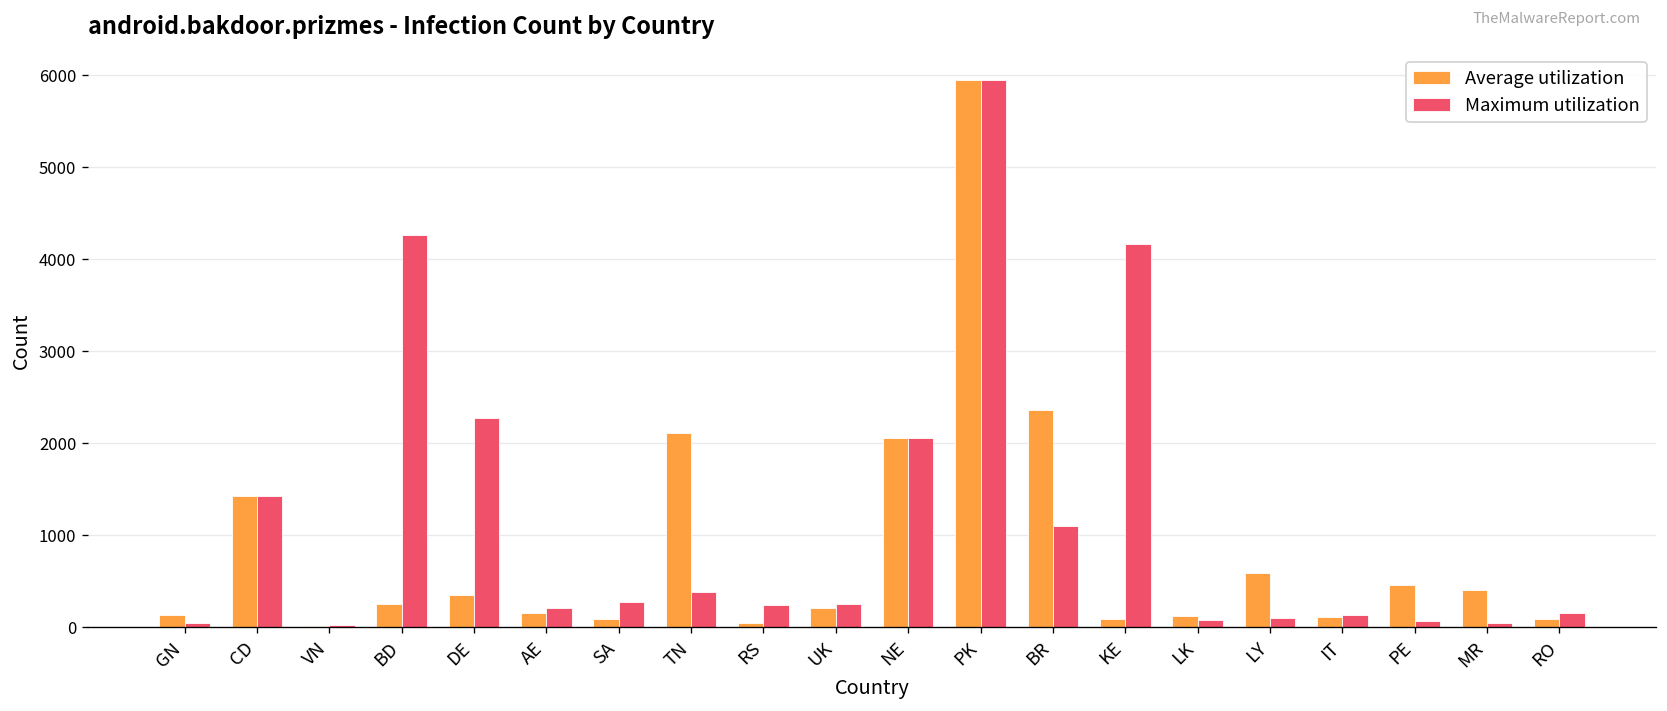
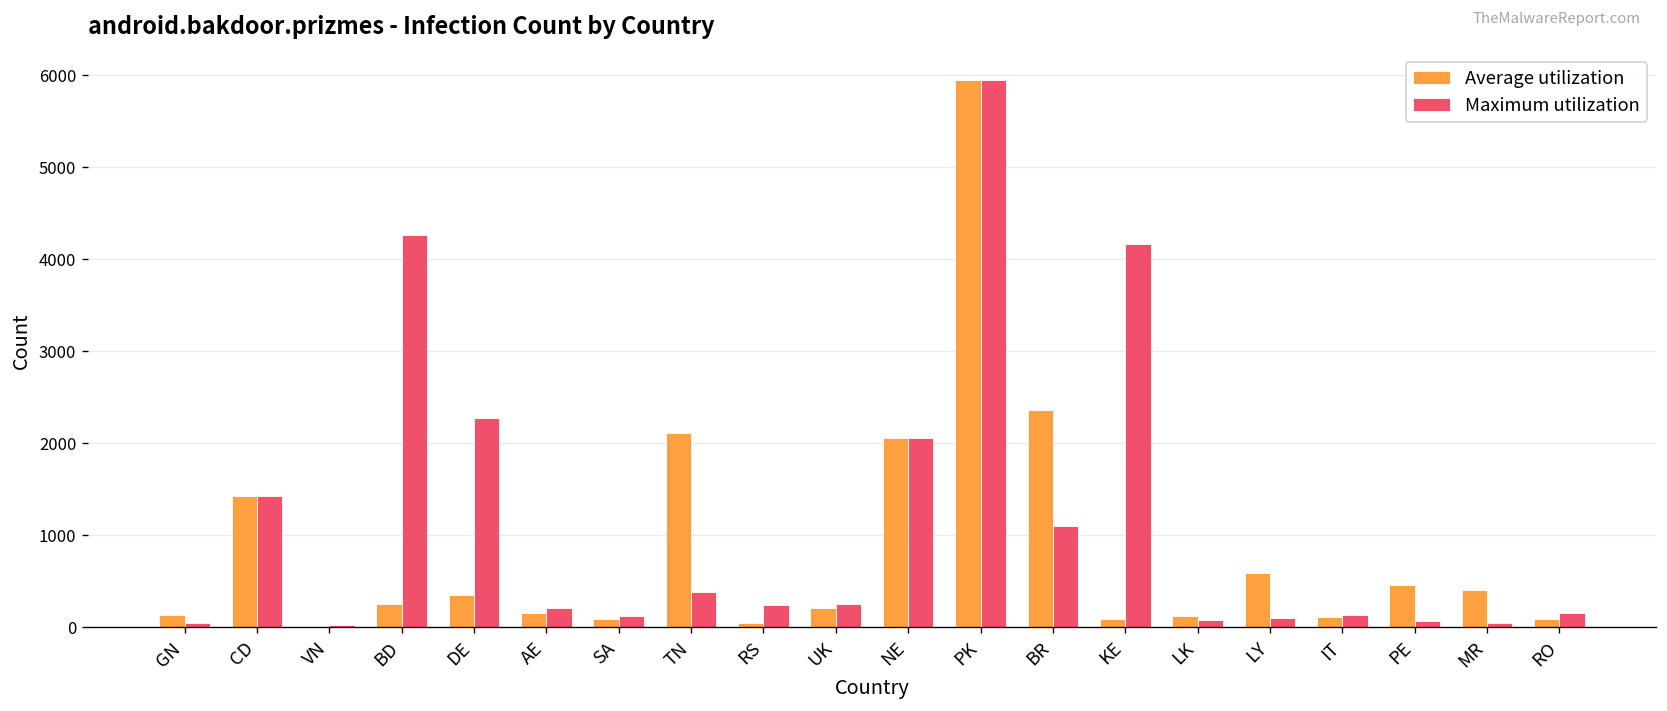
Maximum utilization, SA: 300 -> 100
